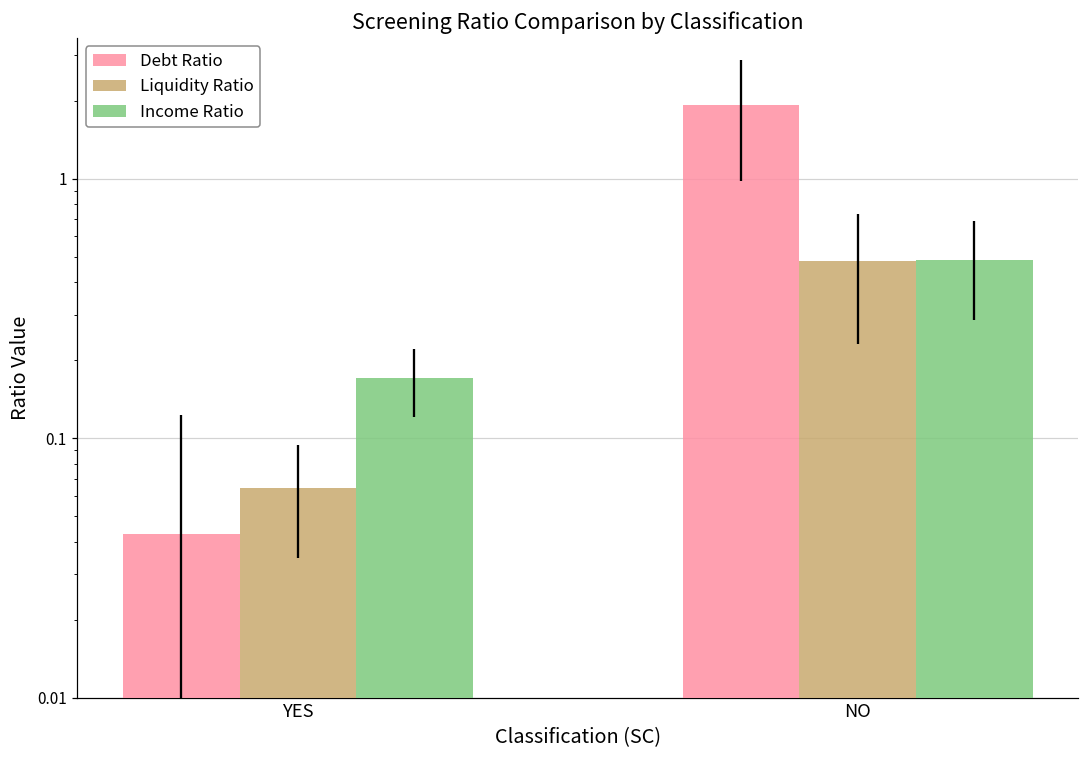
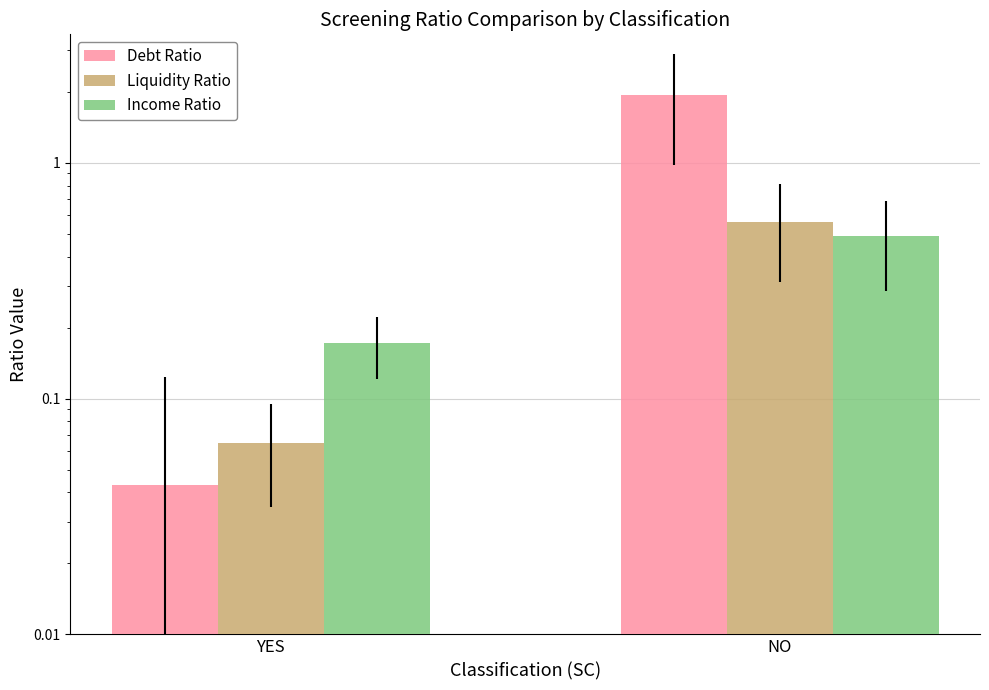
Liquidity Ratio, NO: 0.48 -> 0.56
